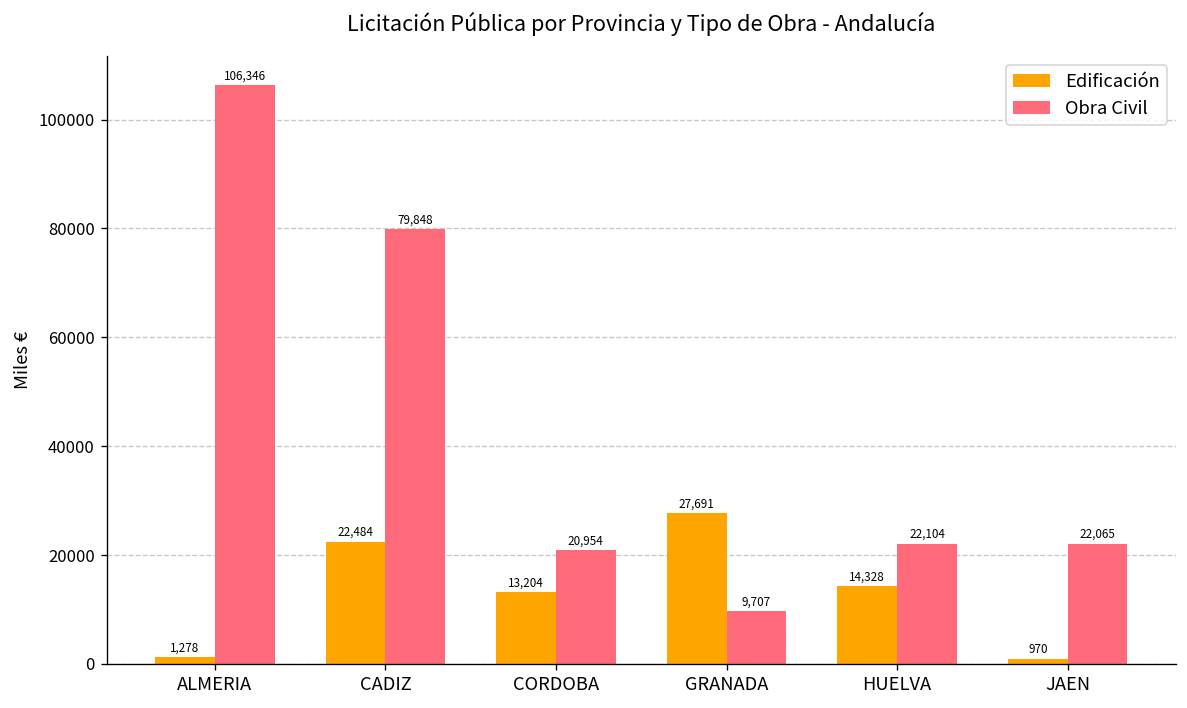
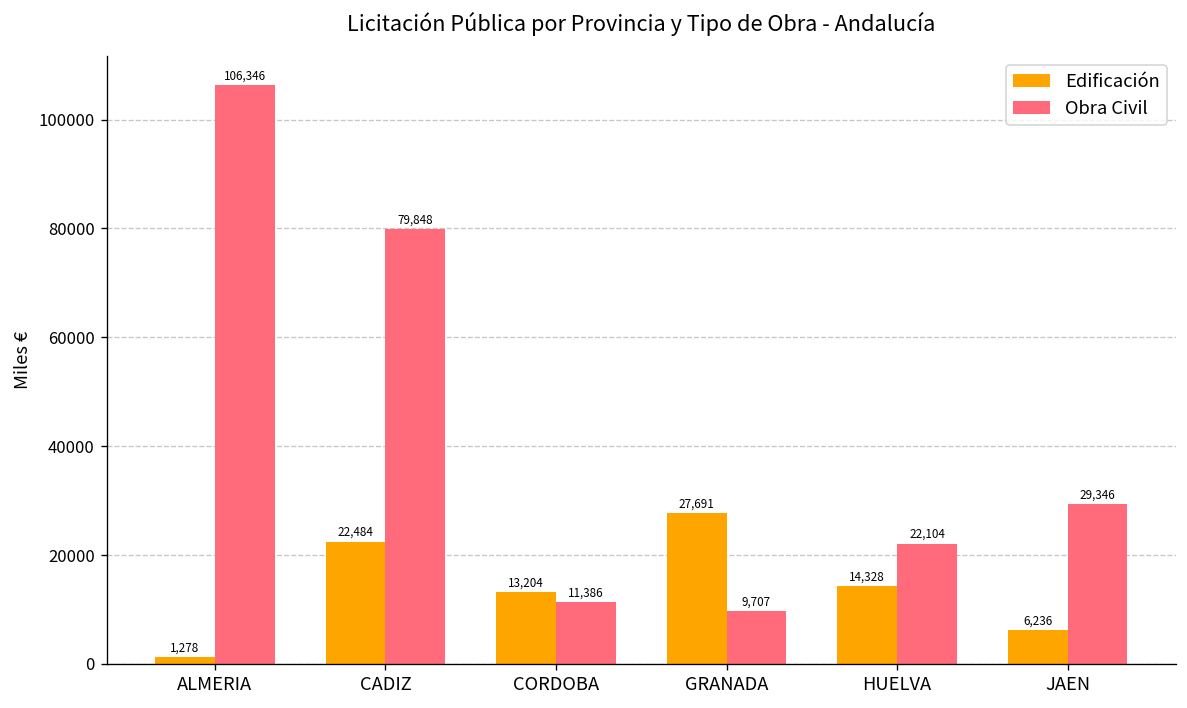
Obra Civil, CORDOBA: 20,954 -> 11,386
Edificación, JAEN: 970 -> 6,236
Obra Civil, JAEN: 22,065 -> 29,346
